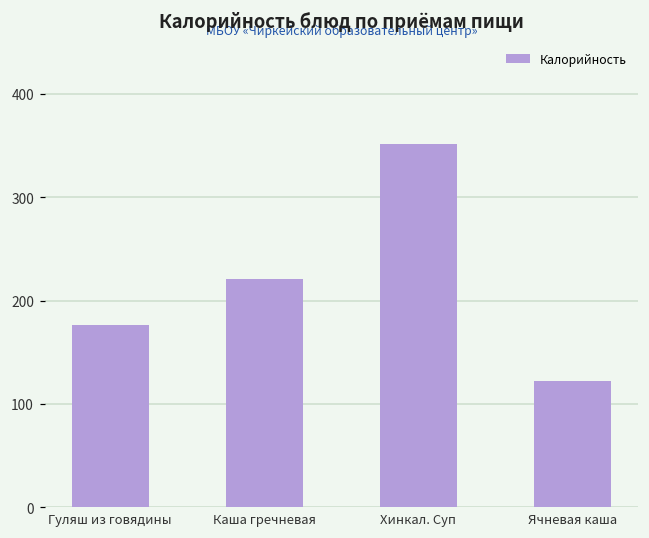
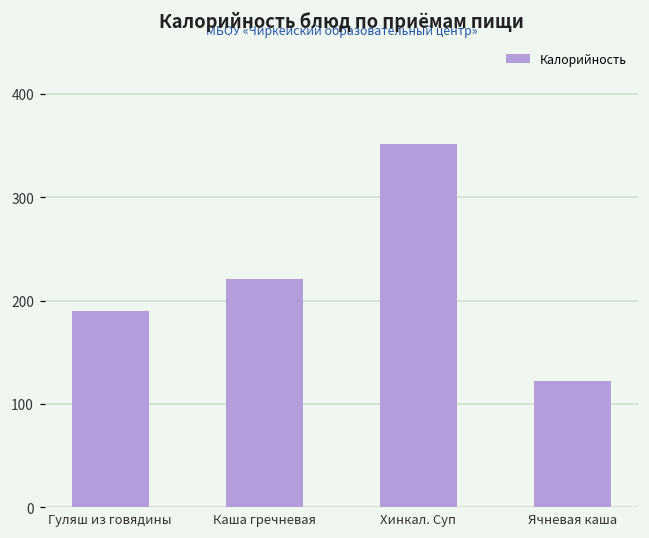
Гуляш из говядины: 180 -> 190
